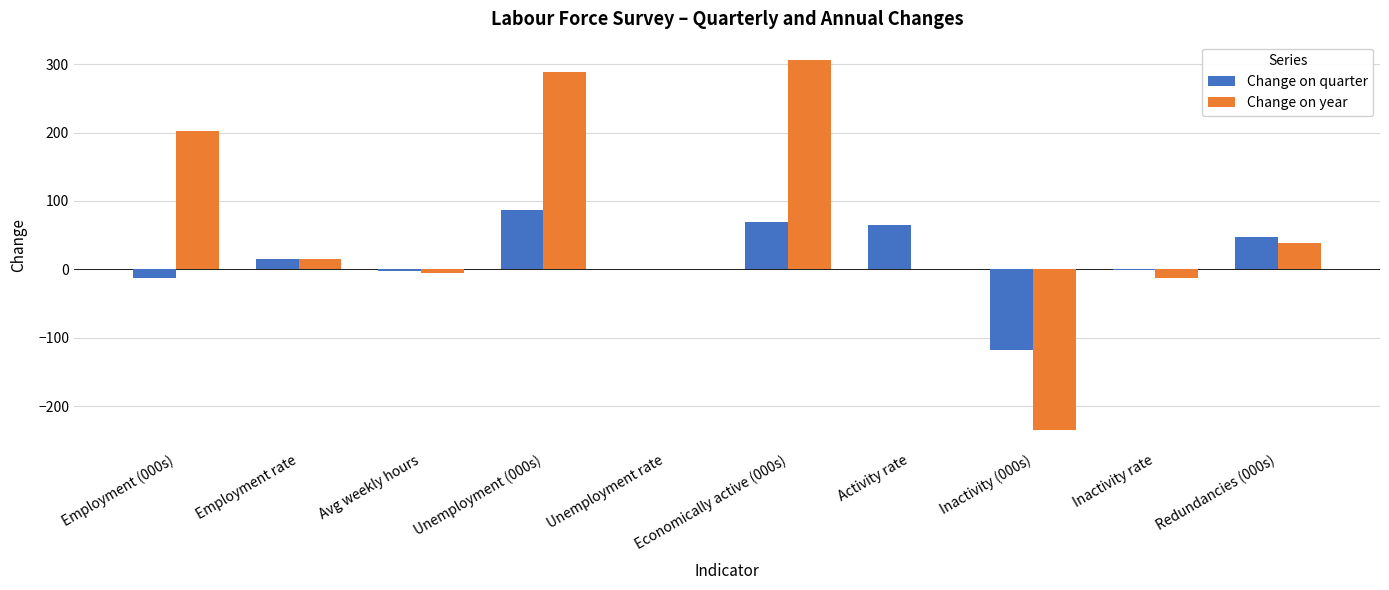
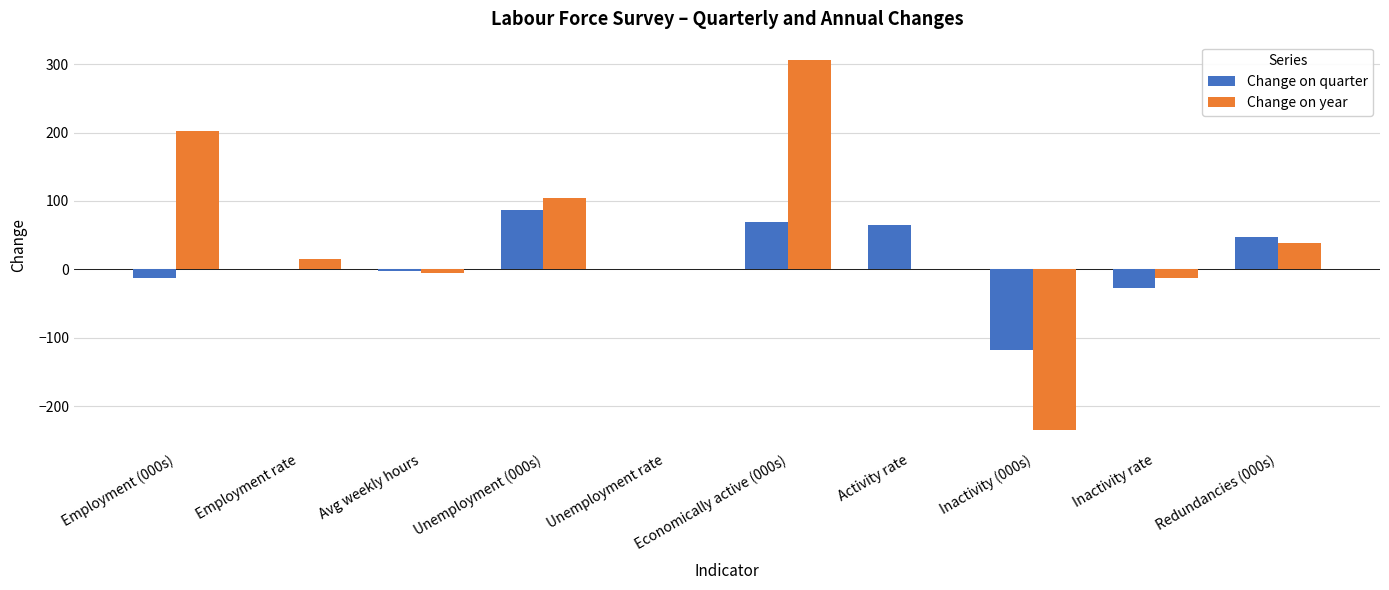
Change on quarter, Employment rate: 20 -> 0
Change on year, Unemployment (000s): 290 -> 100
Change on quarter, Inactivity rate: 0 -> -30
